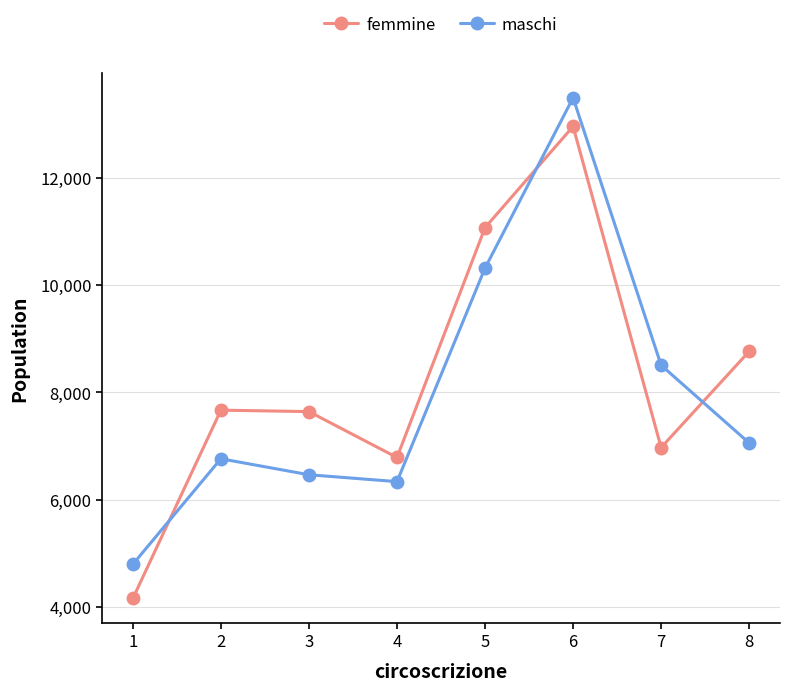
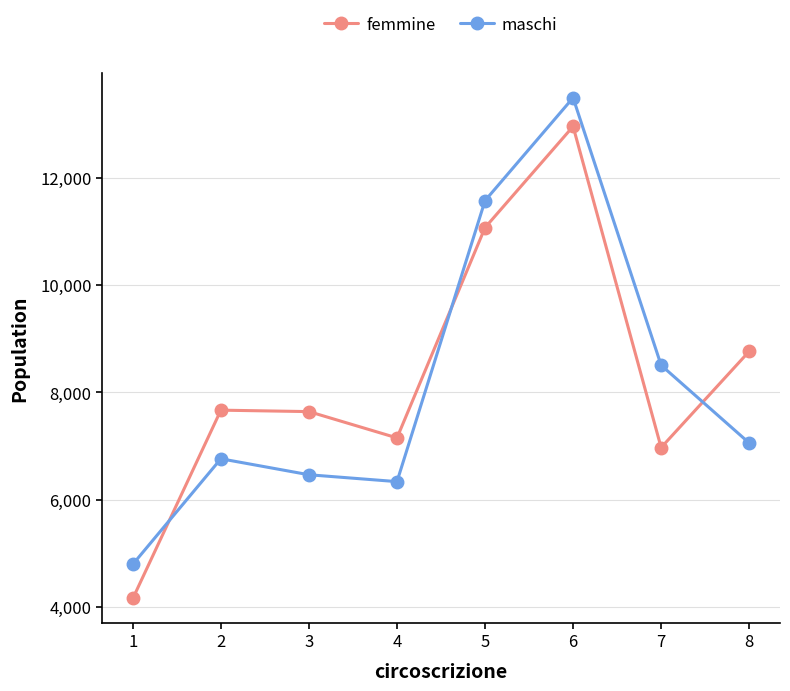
femmine, 4: 6,800 -> 7,200
maschi, 5: 10,300 -> 11,600
